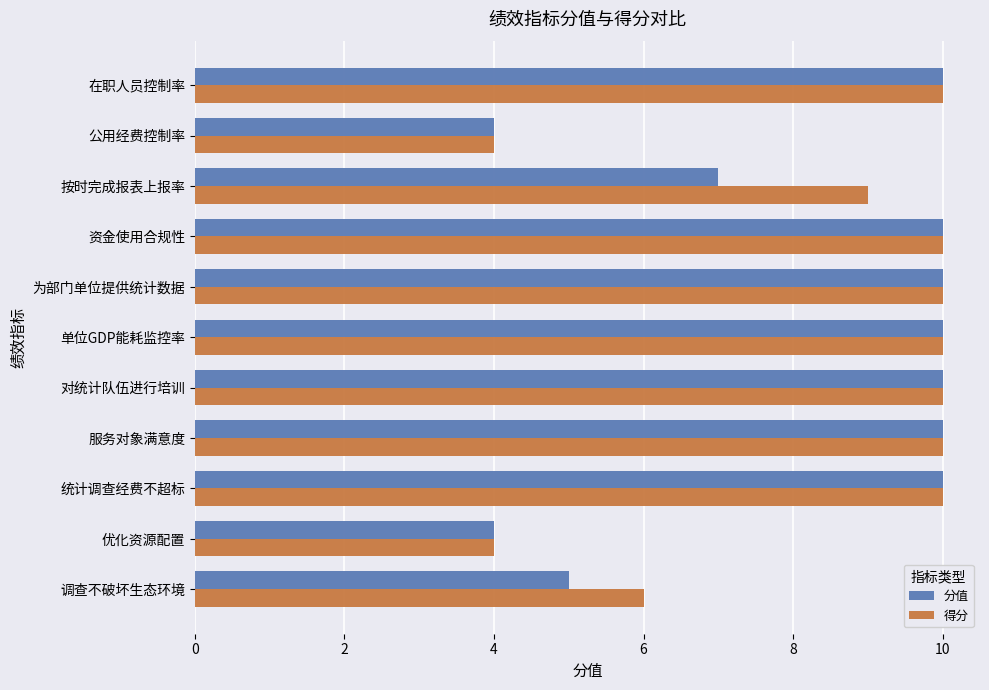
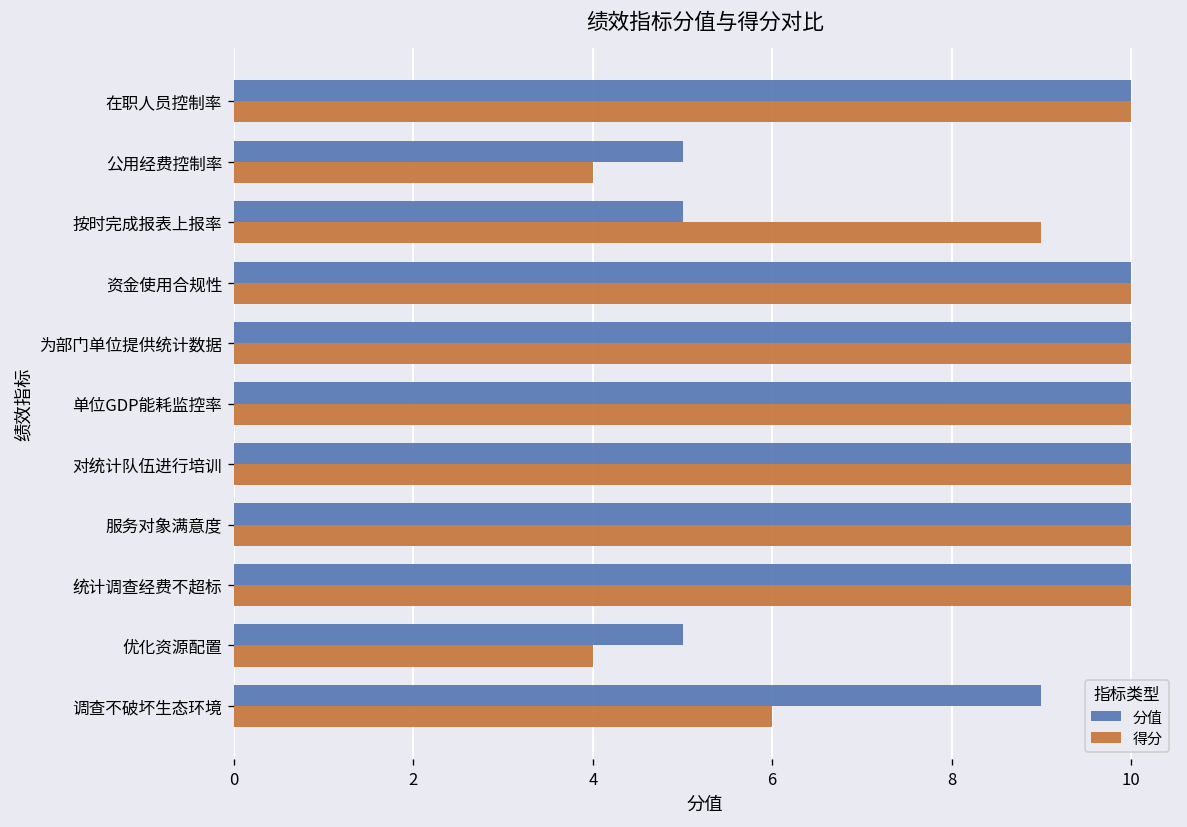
分值, 公用经费控制率: 4 -> 5
分值, 按时完成报表上报率: 7 -> 5
分值, 优化资源配置: 4 -> 5
分值, 调查不破坏生态环境: 5 -> 9
